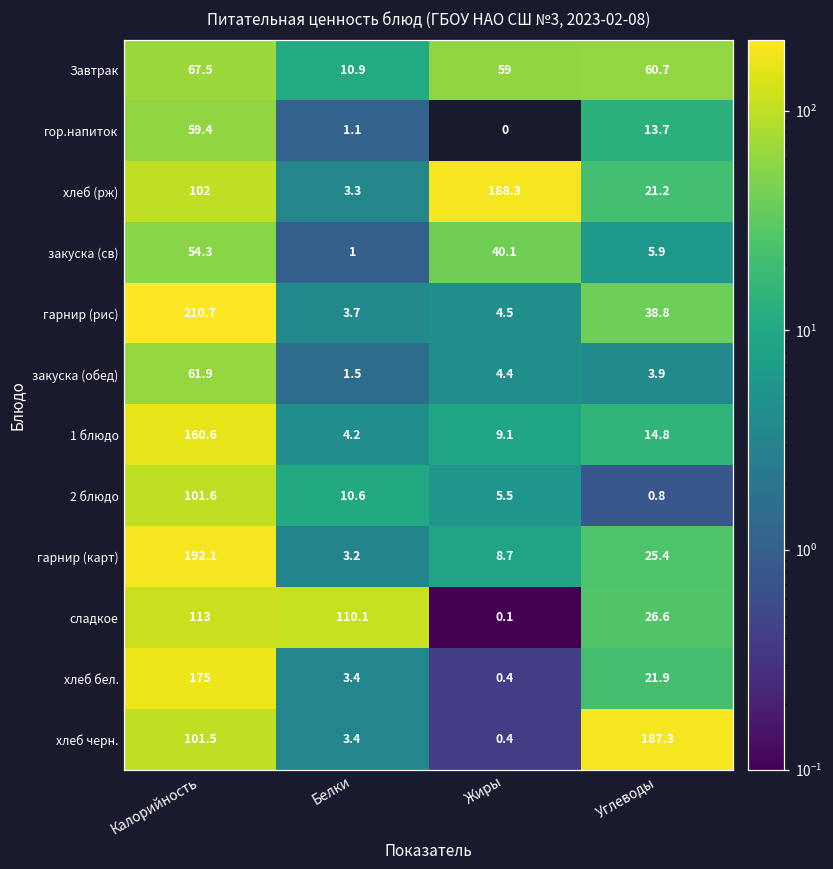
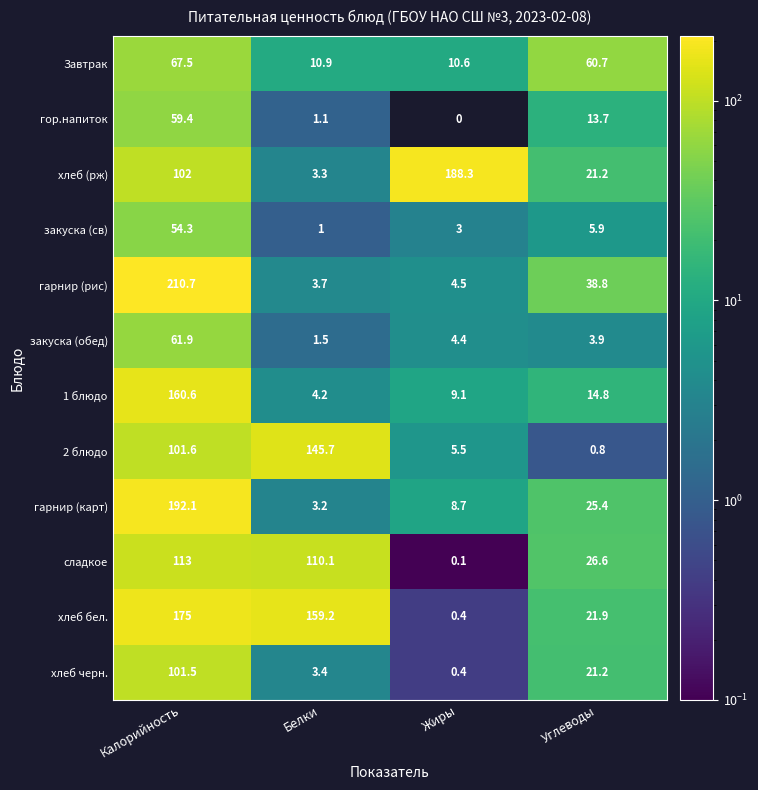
Завтрак, Жиры: 59 -> 10.6
закуска (св), Жиры: 40.1 -> 3
2 блюдо, Белки: 10.6 -> 145.7
хлеб бел., Белки: 3.4 -> 159.2
хлеб черн., Углеводы: 187.3 -> 21.2
